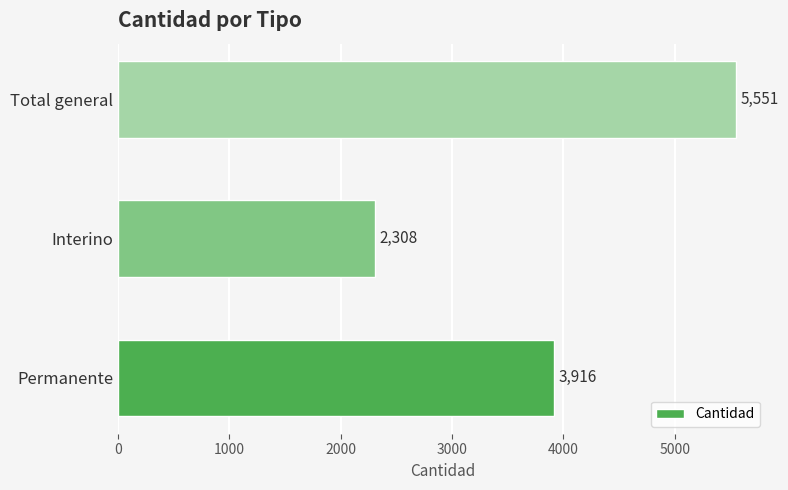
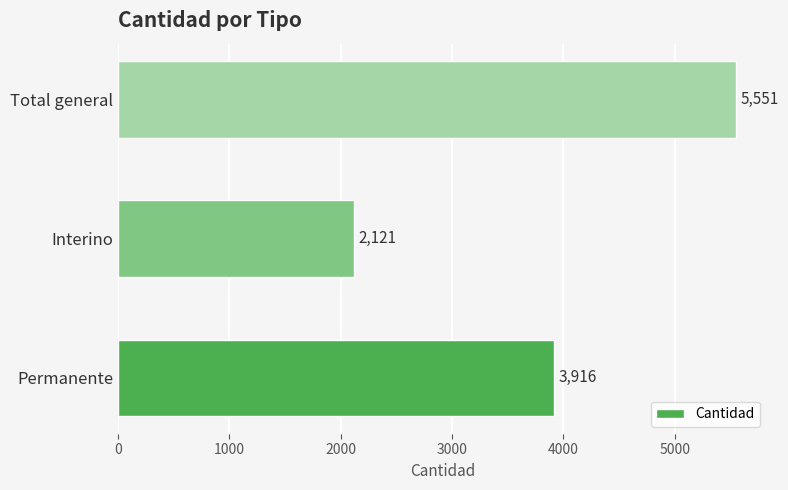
Interino: 2,308 -> 2,121
